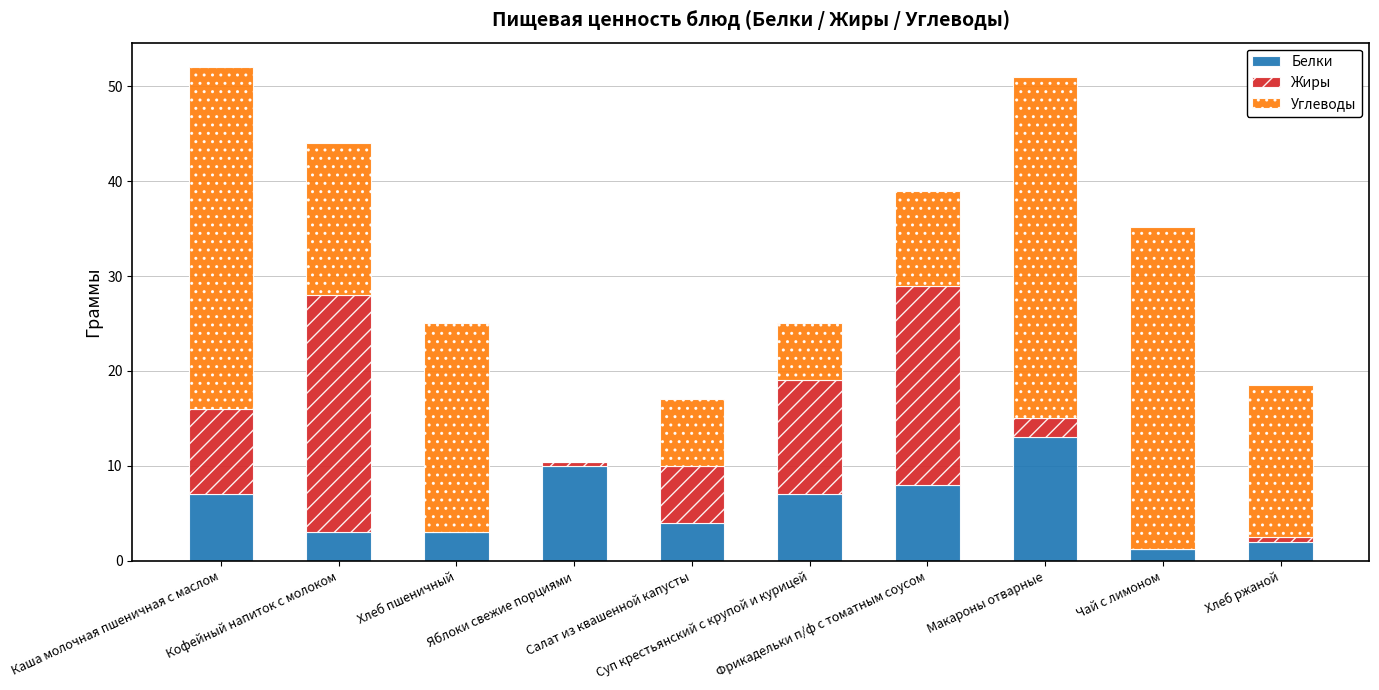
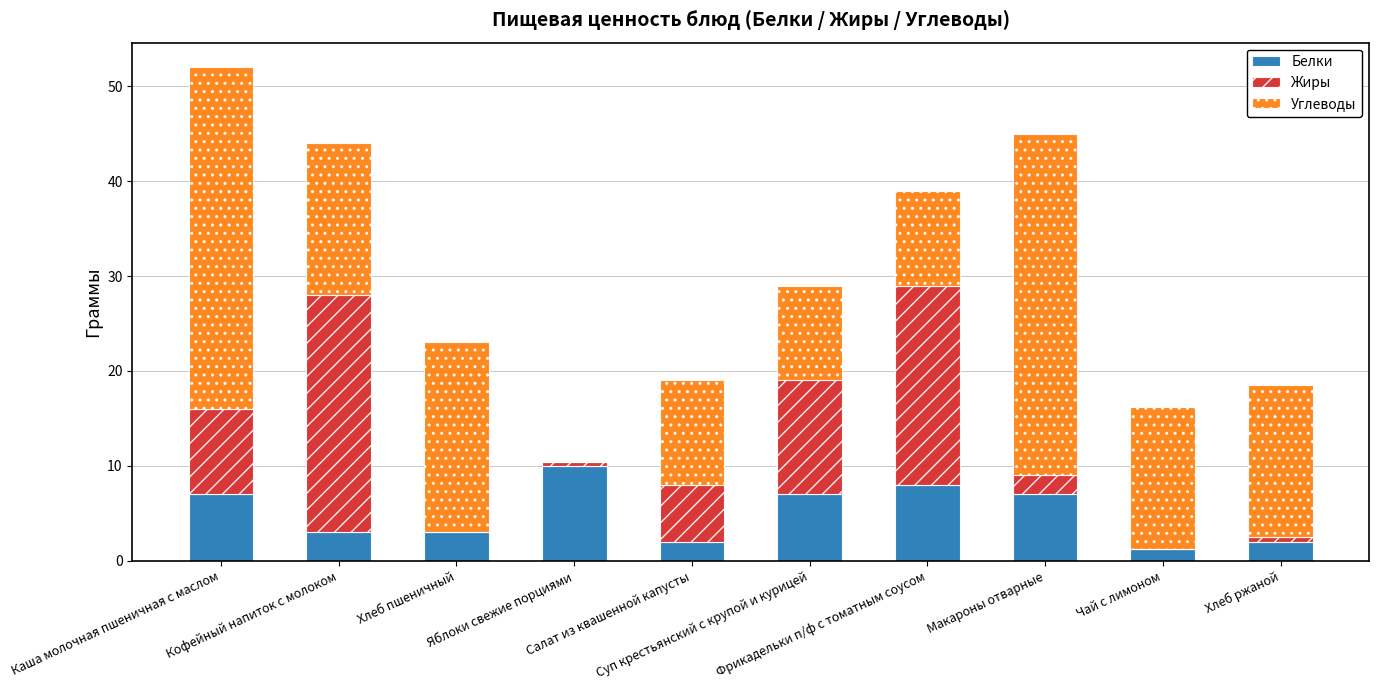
Углеводы, Хлеб пшеничный: 22 -> 20
Белки, Салат из квашенной капусты: 4 -> 2
Углеводы, Салат из квашенной капусты: 7 -> 11
Углеводы, Суп крестьянский с крупой и курицей: 6 -> 10
Белки, Макароны отварные: 13 -> 7
Углеводы, Чай с лимоном: 34 -> 15
